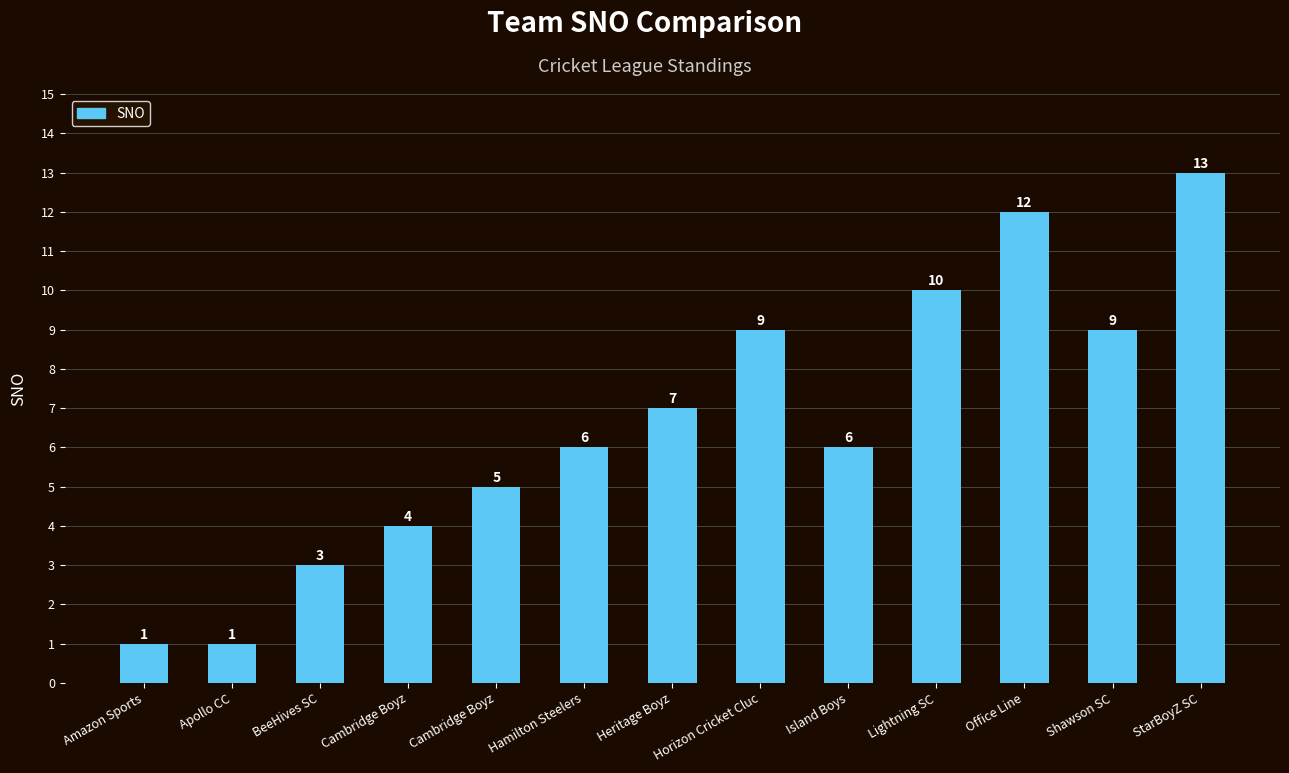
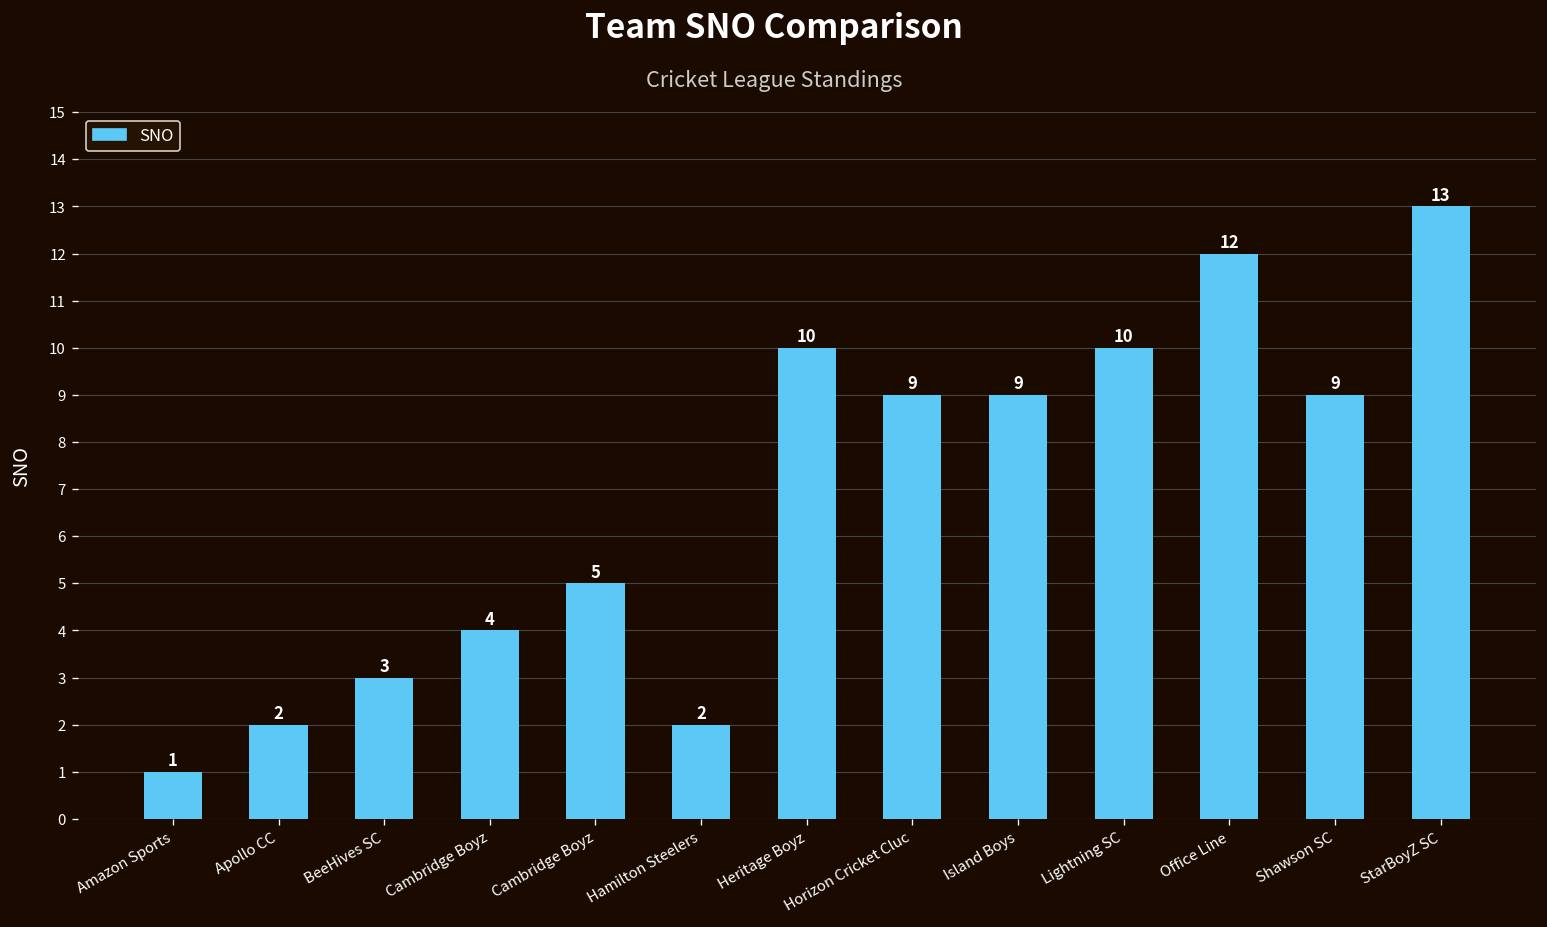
Apollo CC: 1 -> 2
Hamilton Steelers: 6 -> 2
Heritage Boyz: 7 -> 10
Island Boys: 6 -> 9
